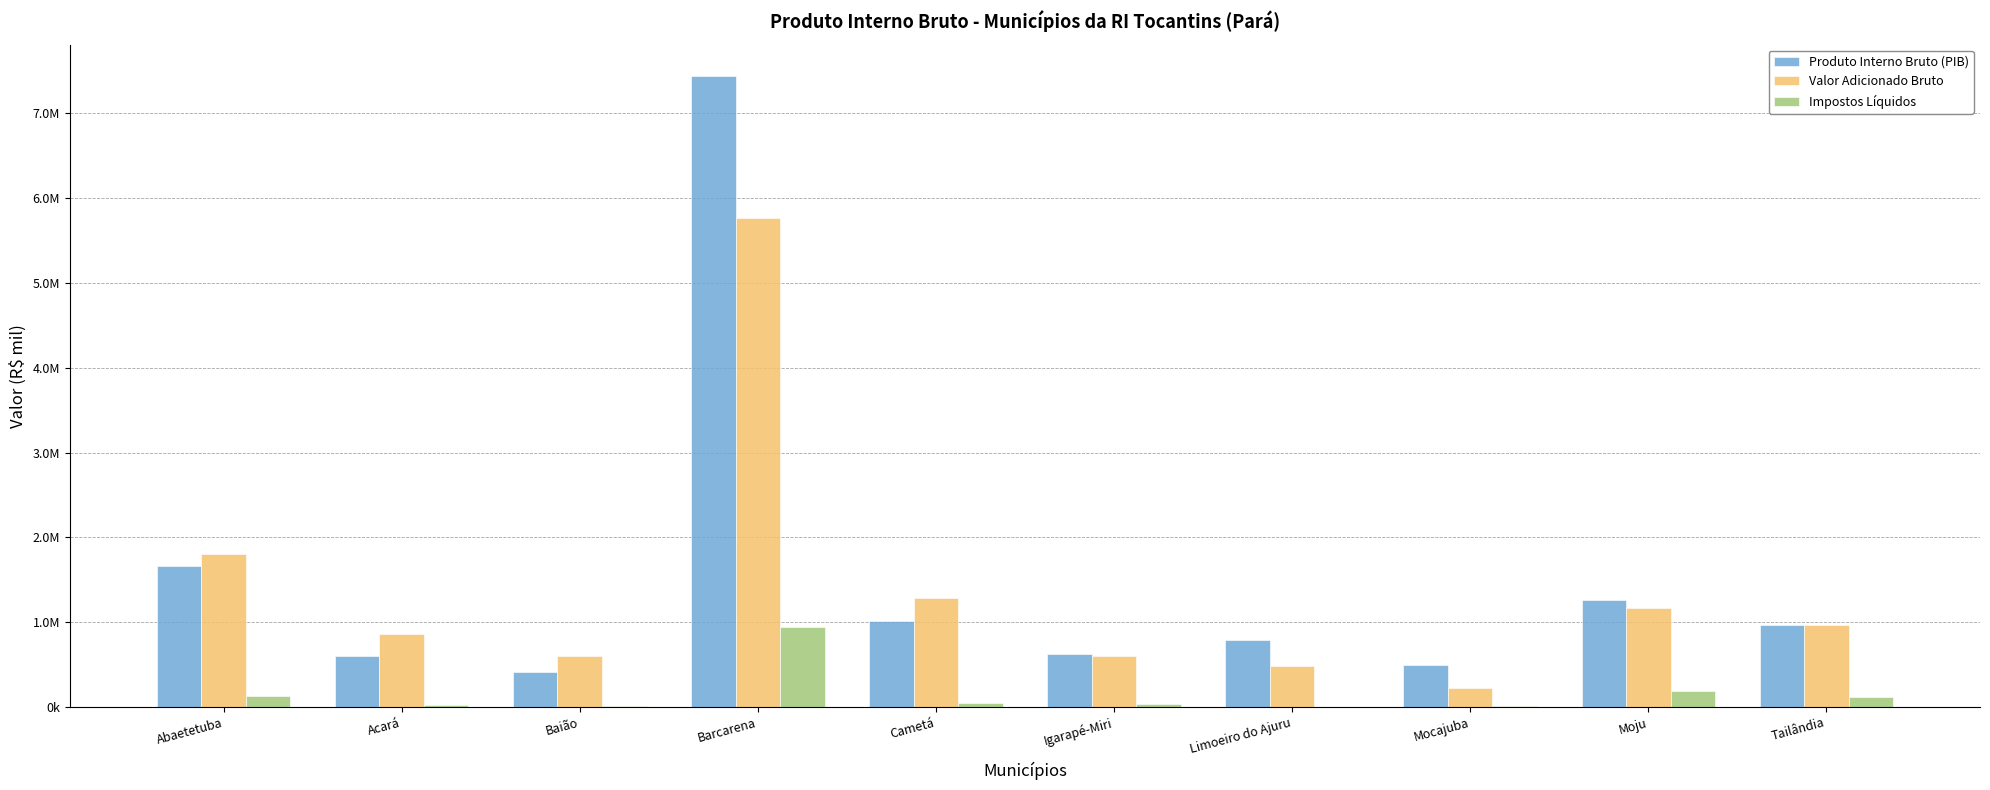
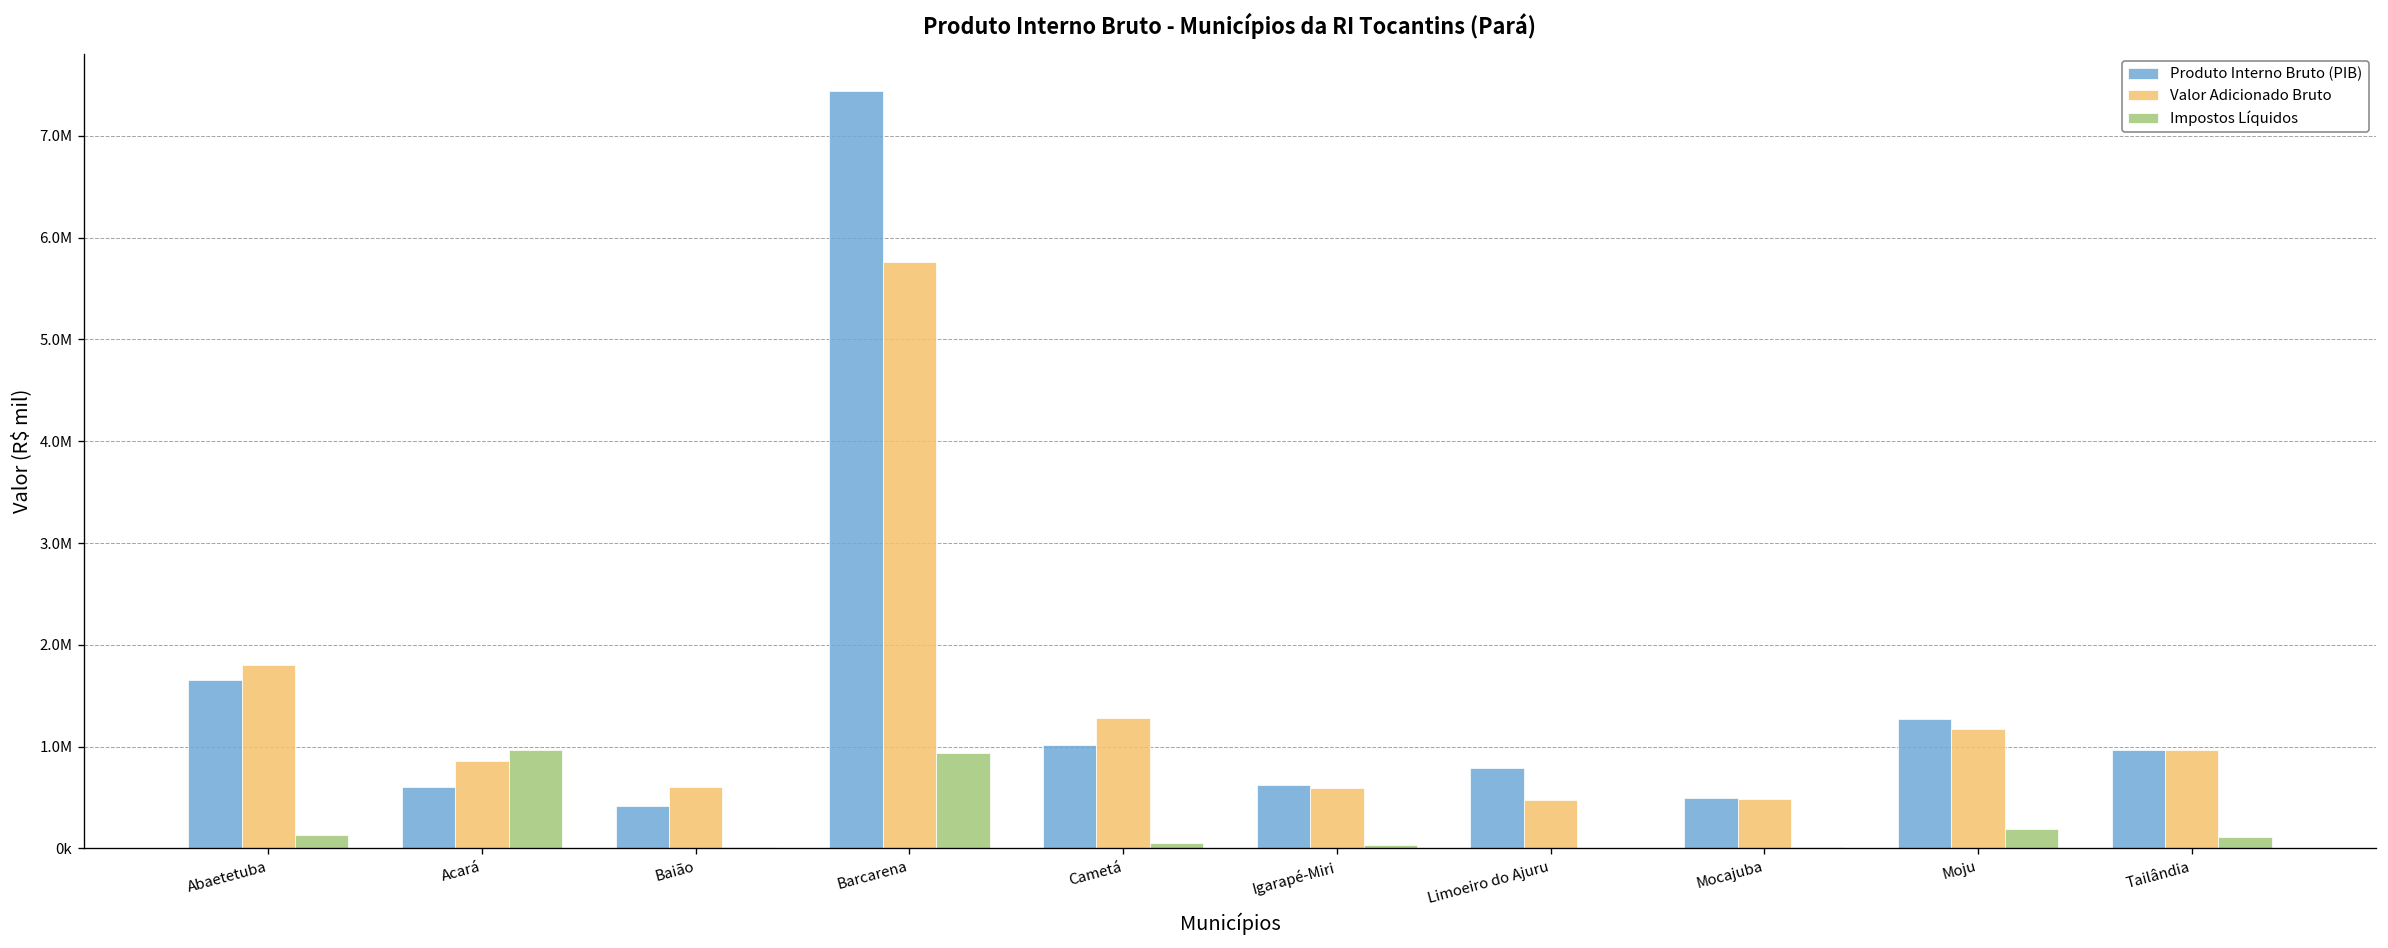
Impostos Líquidos, Acará: 0 -> 1000000
Valor Adicionado Bruto, Mocajuba: 200000 -> 500000
